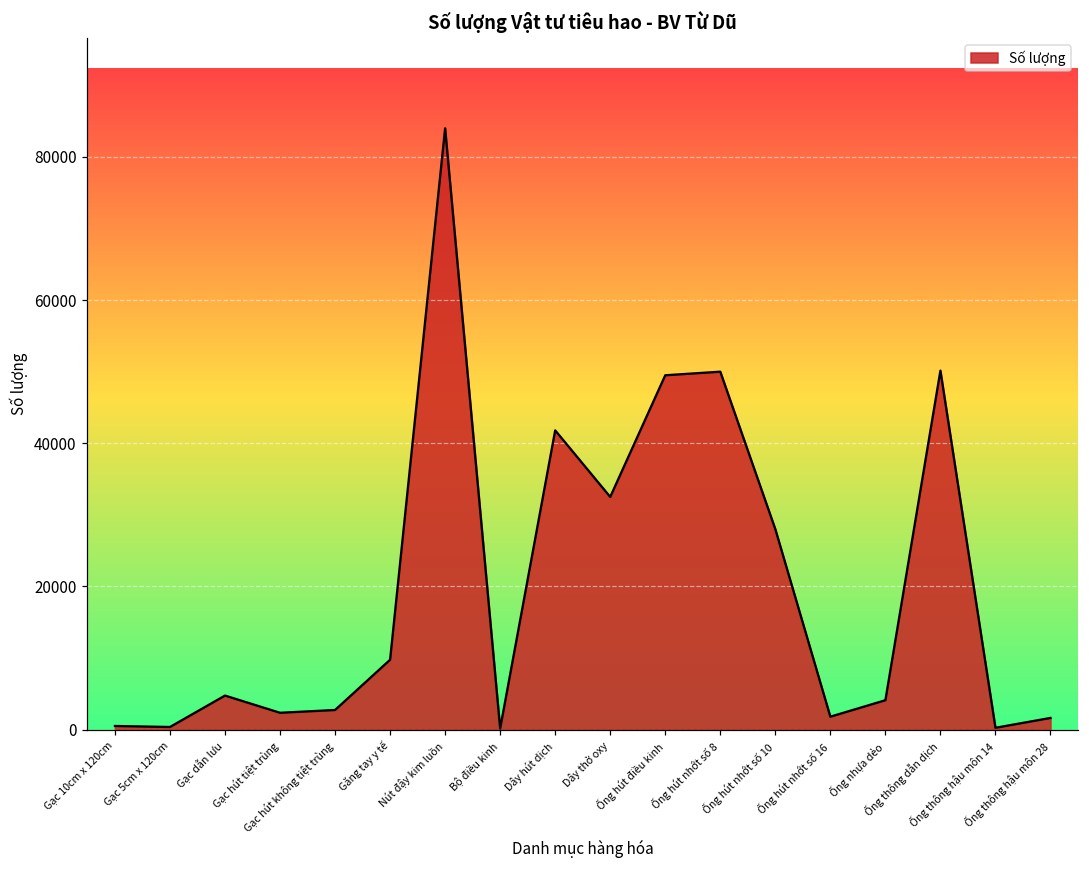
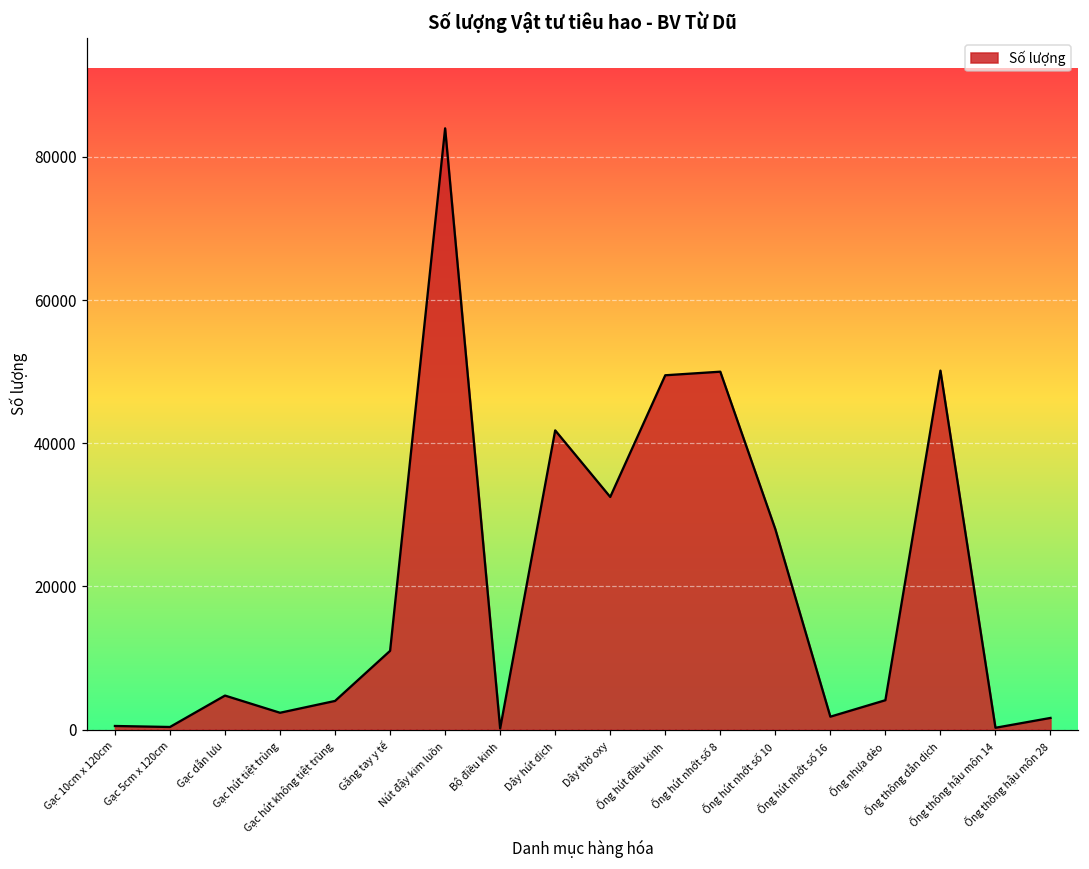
Gạc hút không tiệt trùng: 3000 -> 4000
Găng tay y tế: 10000 -> 11000
